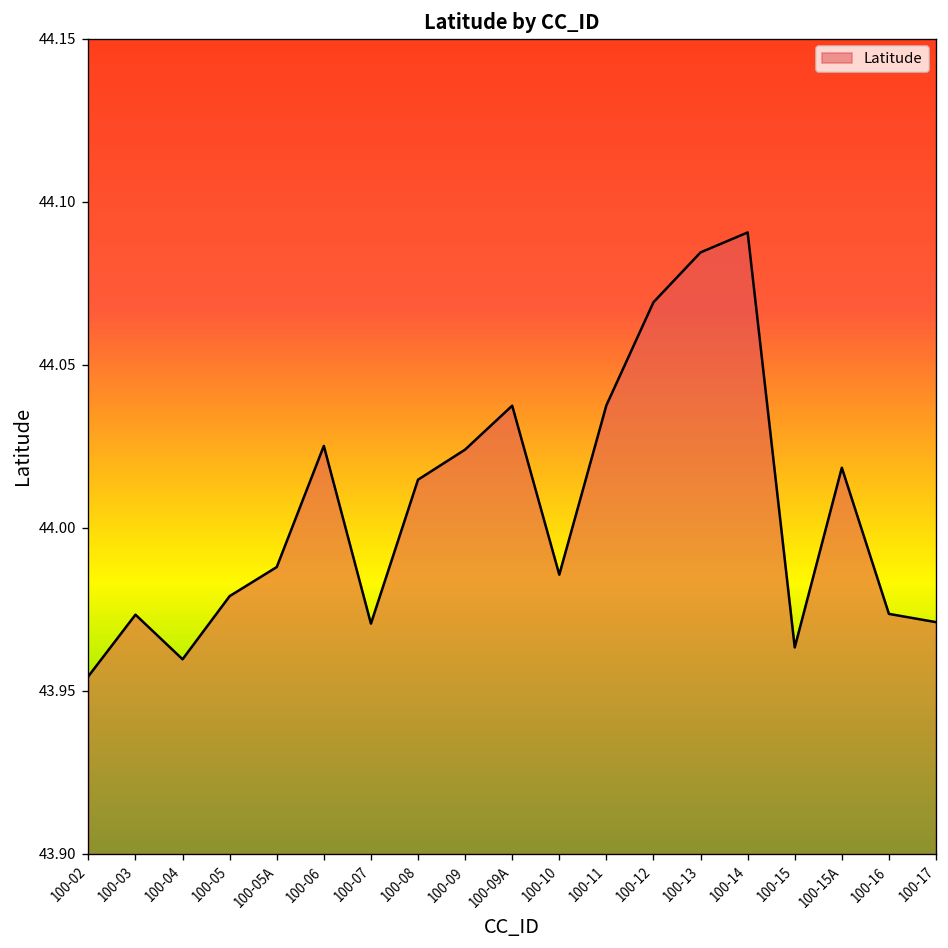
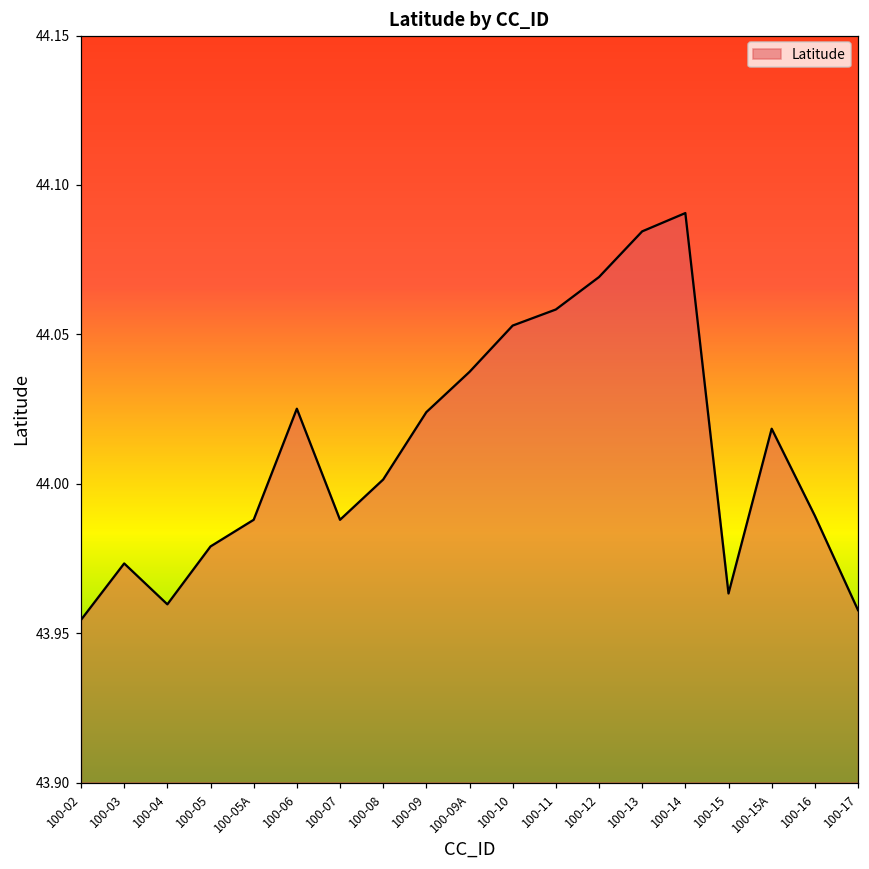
100-07: 43.971 -> 43.988
100-08: 44.015 -> 44.001
100-10: 43.986 -> 44.053
100-11: 44.038 -> 44.058
100-16: 43.974 -> 43.989
100-17: 43.971 -> 43.958
